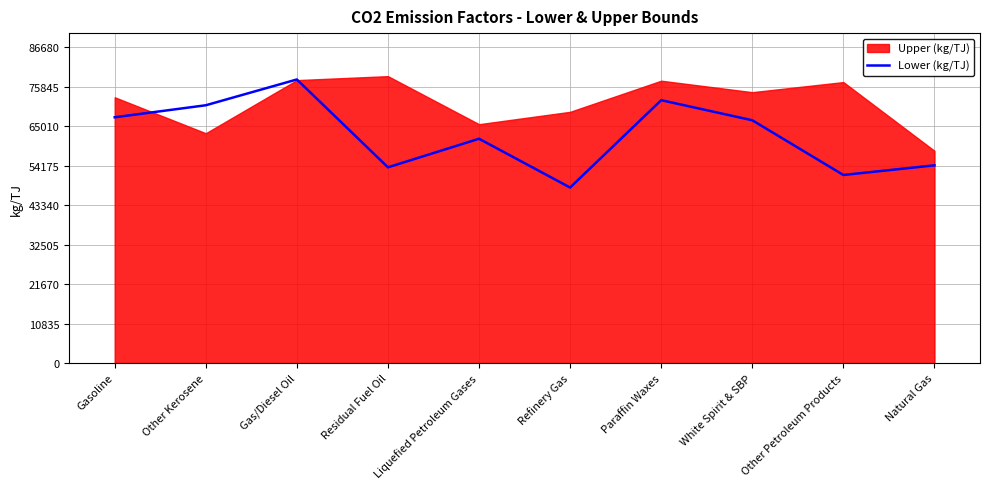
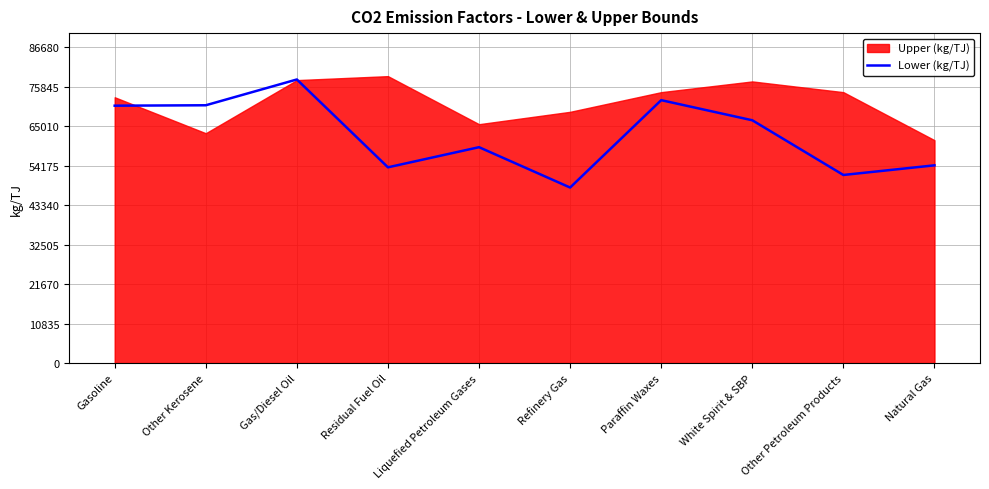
Lower (kg/TJ), Gasoline: 68000 -> 71000
Lower (kg/TJ), Liquefied Petroleum Gases: 62000 -> 59000
Upper (kg/TJ), Paraffin Waxes: 78000 -> 74000
Upper (kg/TJ), White Spirit & SBP: 74000 -> 77000
Upper (kg/TJ), Other Petroleum Products: 77000 -> 74000
Upper (kg/TJ), Natural Gas: 58000 -> 61000
